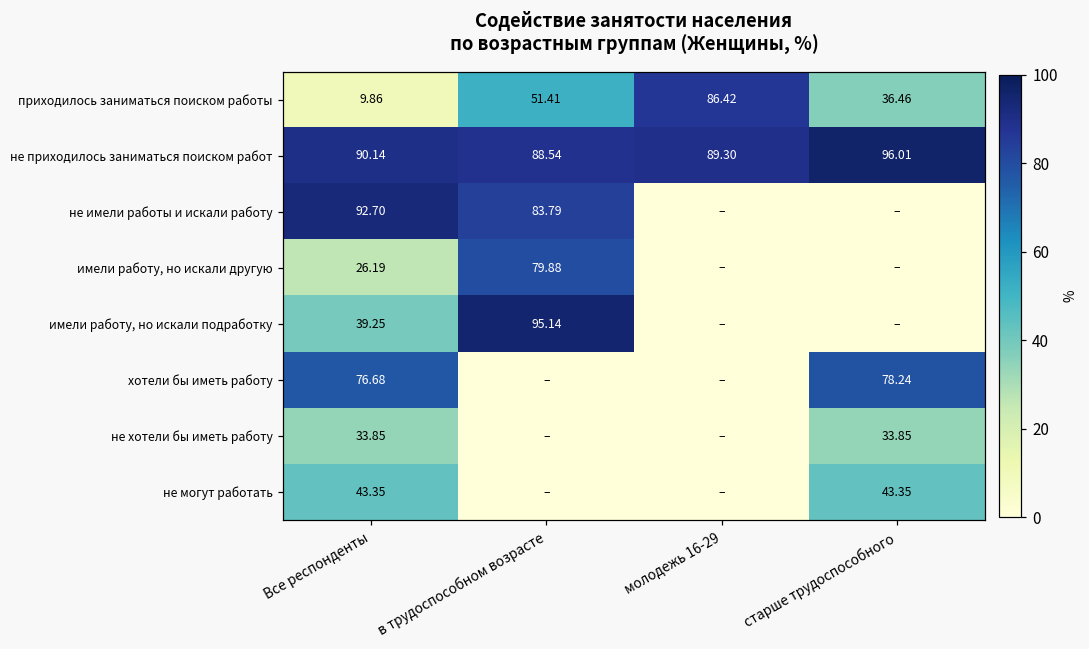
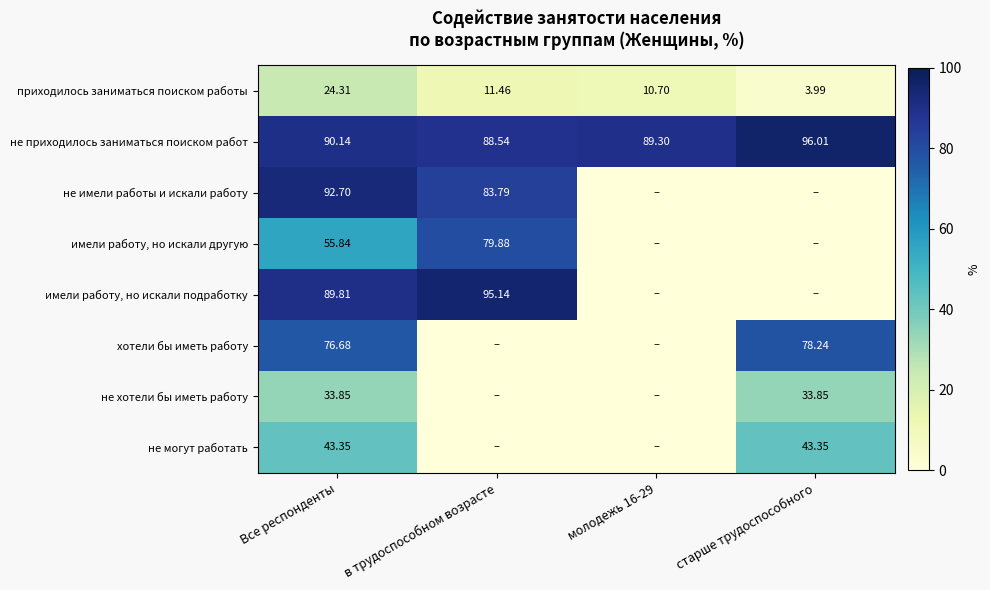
приходилось заниматься поиском работы, Все респонденты: 9.86 -> 24.31
приходилось заниматься поиском работы, в трудоспособном возрасте: 51.41 -> 11.46
приходилось заниматься поиском работы, молодежь 16-29: 86.42 -> 10.70
приходилось заниматься поиском работы, старше трудоспособного: 36.46 -> 3.99
имели работу, но искали другую, Все респонденты: 26.19 -> 55.84
имели работу, но искали подработку, Все респонденты: 39.25 -> 89.81
